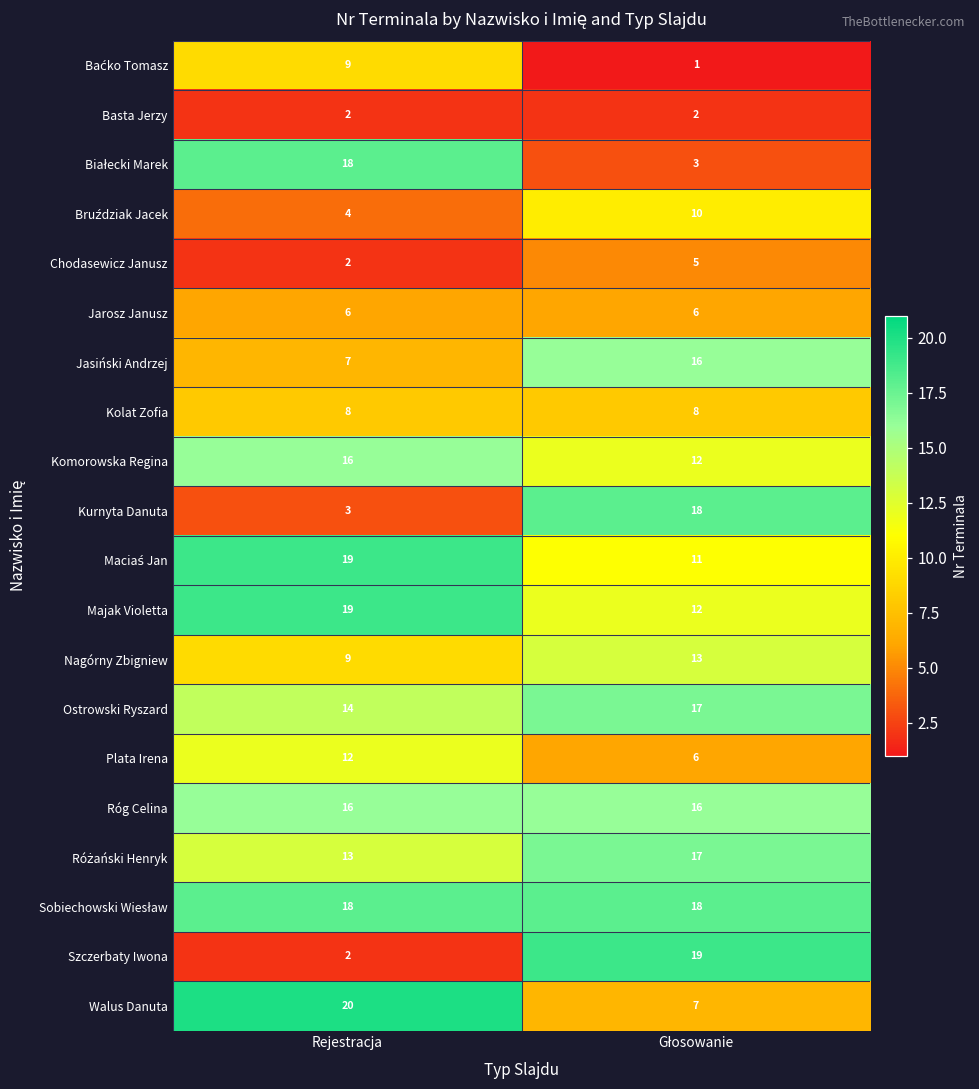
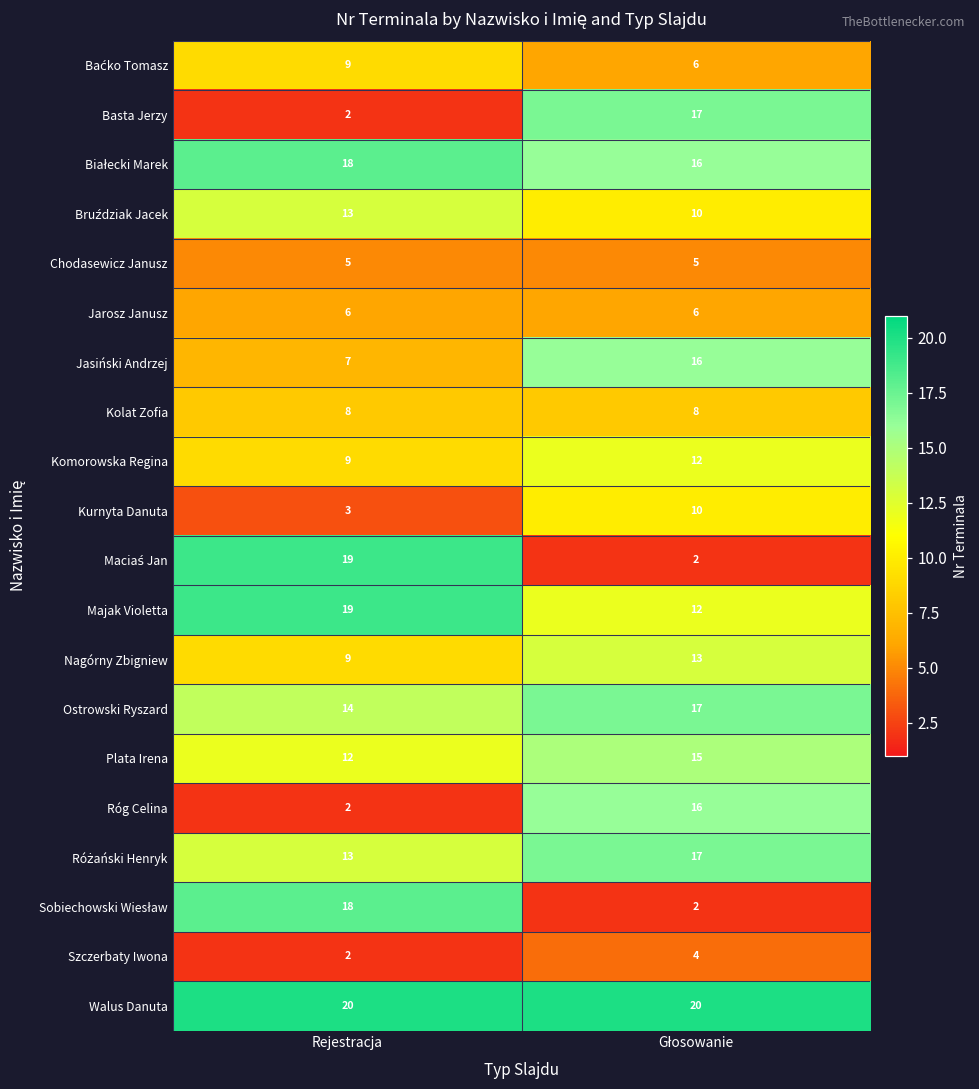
Baćko Tomasz, Głosowanie: 1 -> 6
Basta Jerzy, Głosowanie: 2 -> 17
Białecki Marek, Głosowanie: 3 -> 16
Bruździak Jacek, Rejestracja: 4 -> 13
Chodasewicz Janusz, Rejestracja: 2 -> 5
Komorowska Regina, Rejestracja: 16 -> 9
Kurnyta Danuta, Głosowanie: 18 -> 10
Maciaś Jan, Głosowanie: 11 -> 2
Plata Irena, Głosowanie: 6 -> 15
Róg Celina, Rejestracja: 16 -> 2
Sobiechowski Wiesław, Głosowanie: 18 -> 2
Szczerbaty Iwona, Głosowanie: 19 -> 4
Walus Danuta, Głosowanie: 7 -> 20
